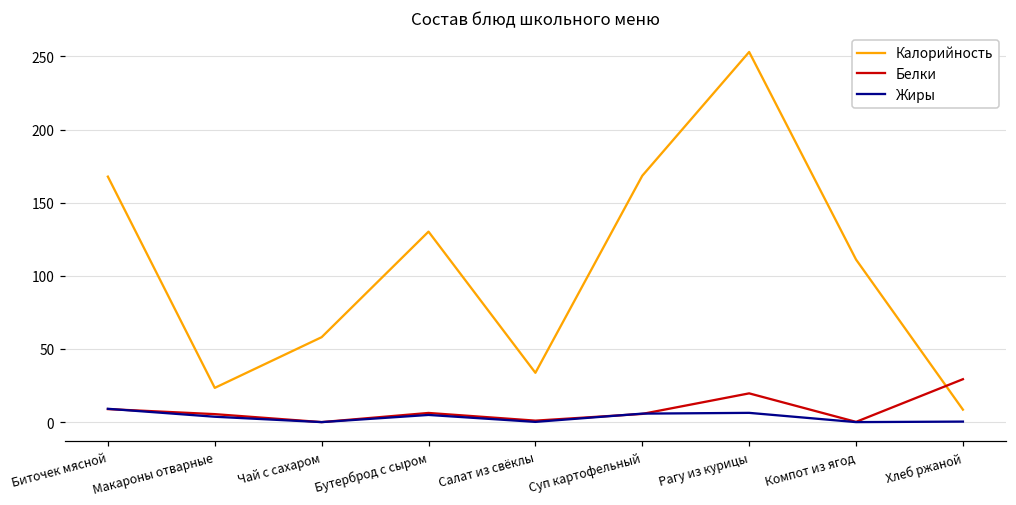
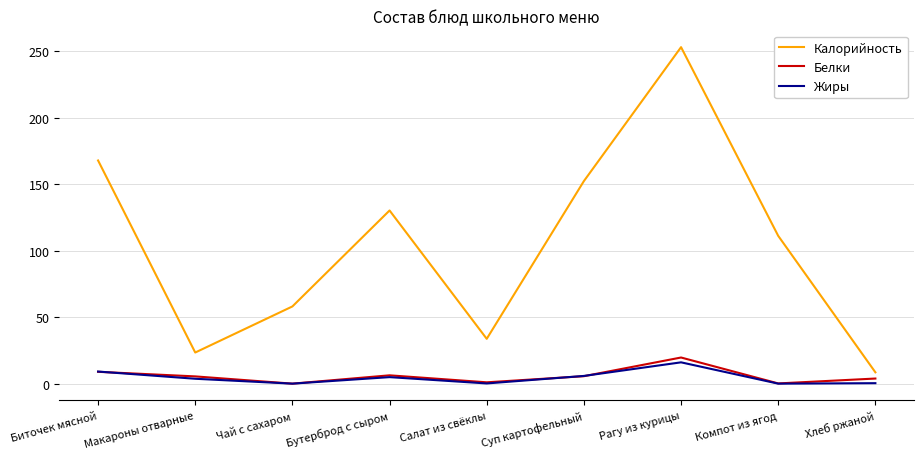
Калорийность, Суп картофельный: 168 -> 152
Жиры, Рагу из курицы: 6 -> 16
Белки, Хлеб ржаной: 29 -> 4
